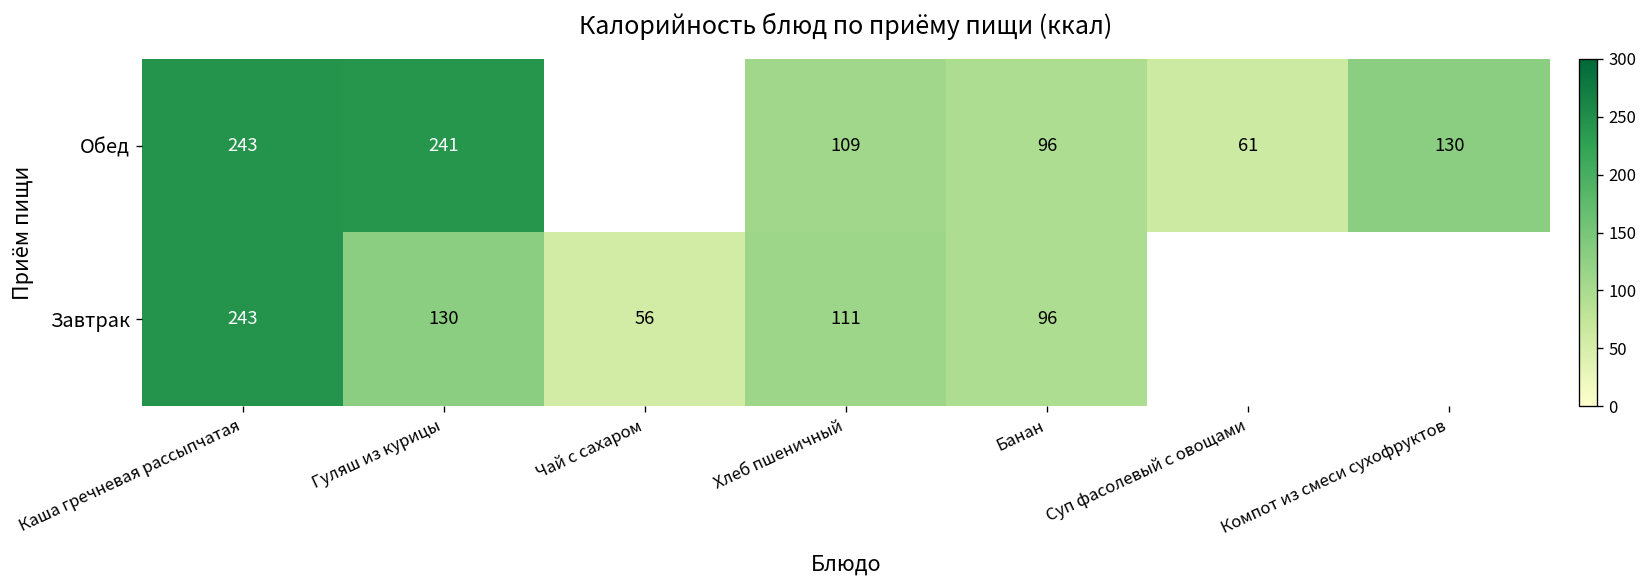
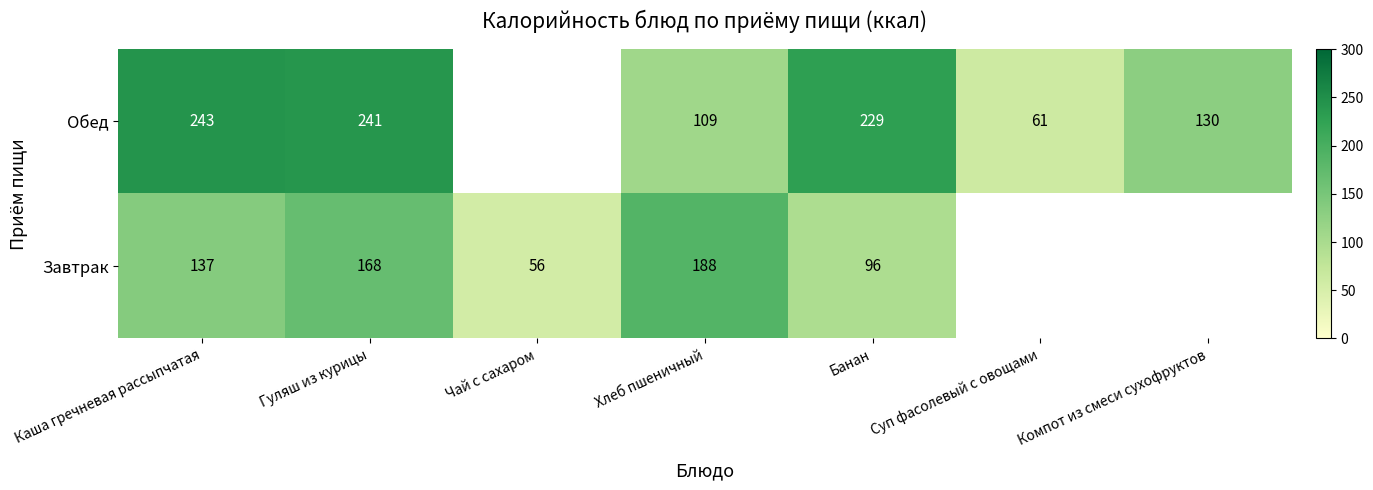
Обед, Банан: 96 -> 229
Завтрак, Каша гречневая рассыпчатая: 243 -> 137
Завтрак, Гуляш из курицы: 130 -> 168
Завтрак, Хлеб пшеничный: 111 -> 188
